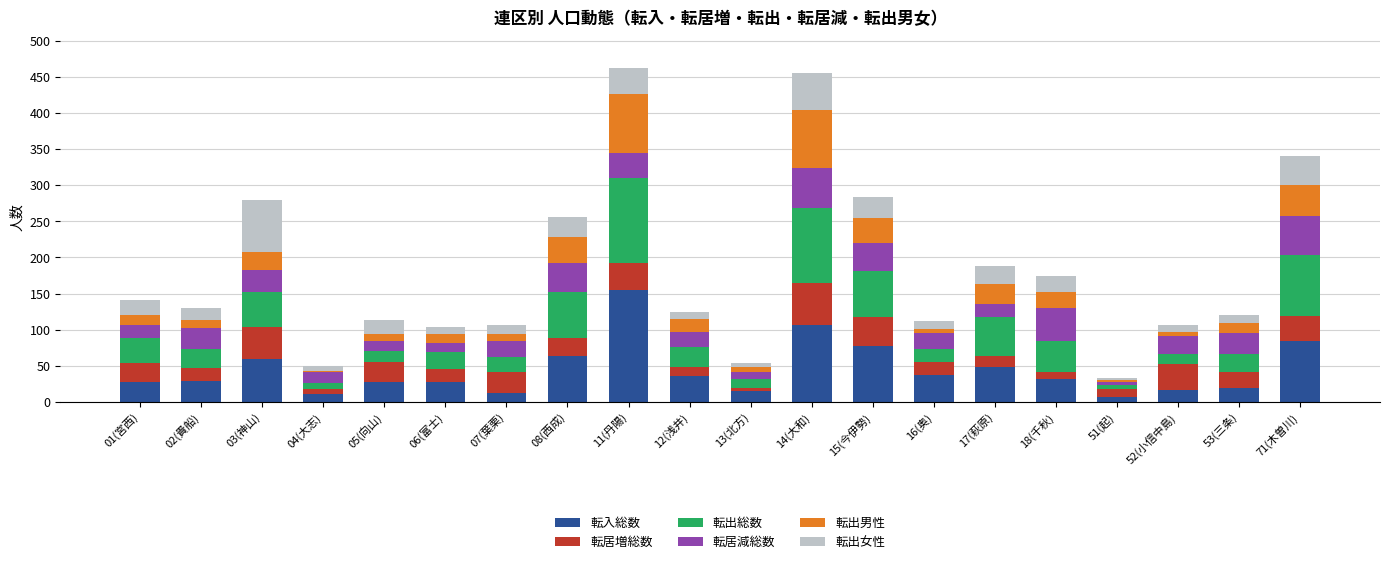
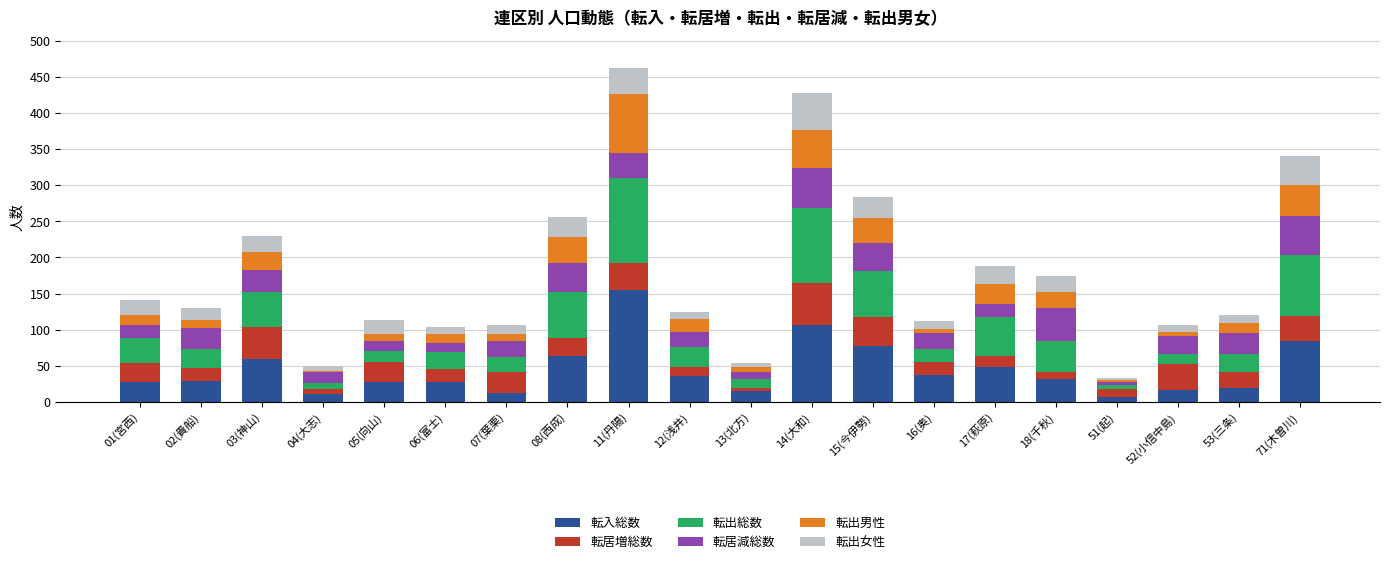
転出女性, 03(神山): 70 -> 20
転出男性, 14(大和): 80 -> 50
